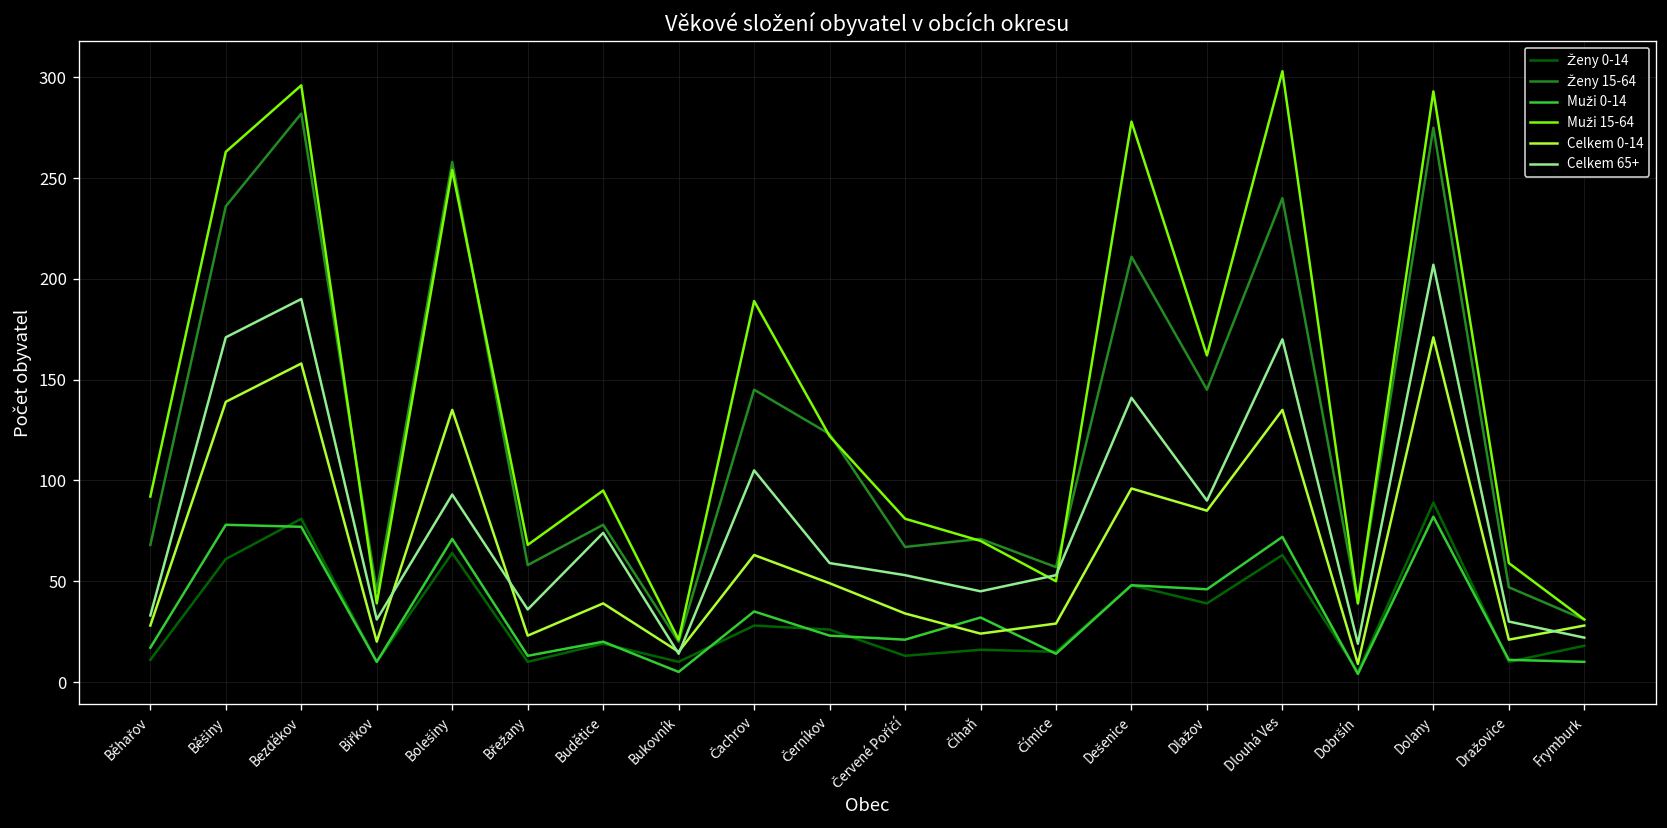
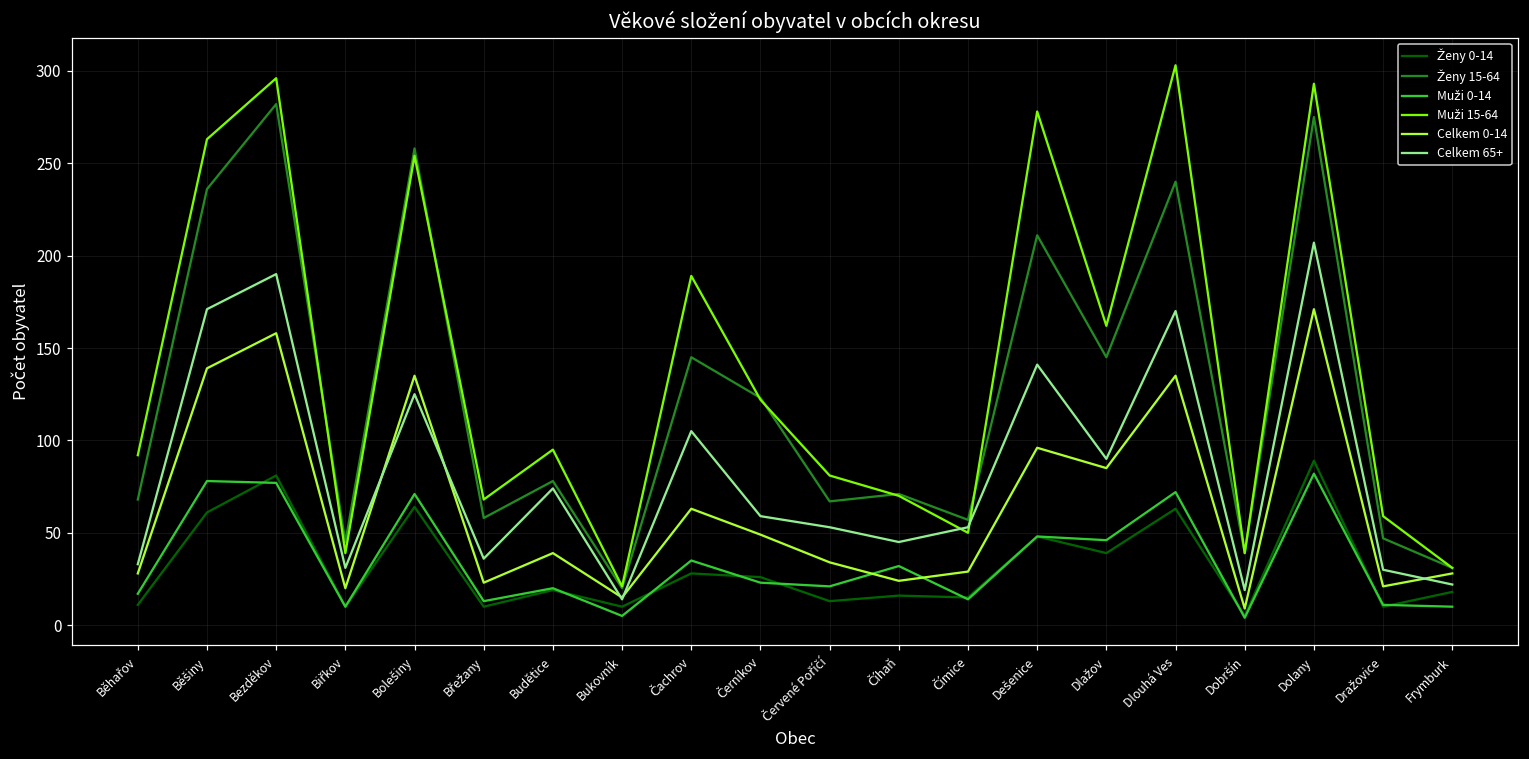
Celkem 65+, Bolešiny: 93 -> 125
